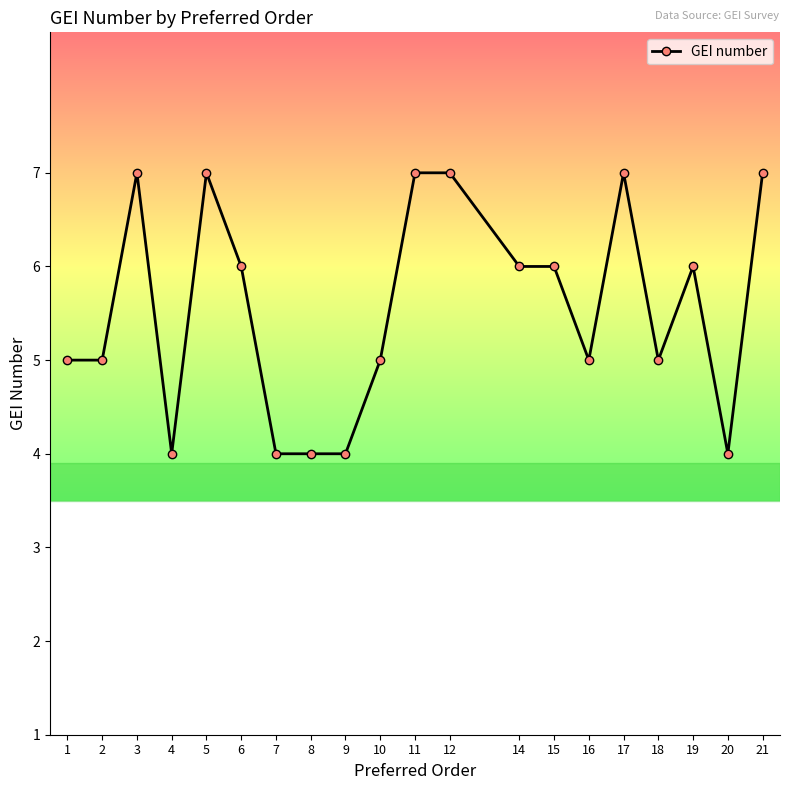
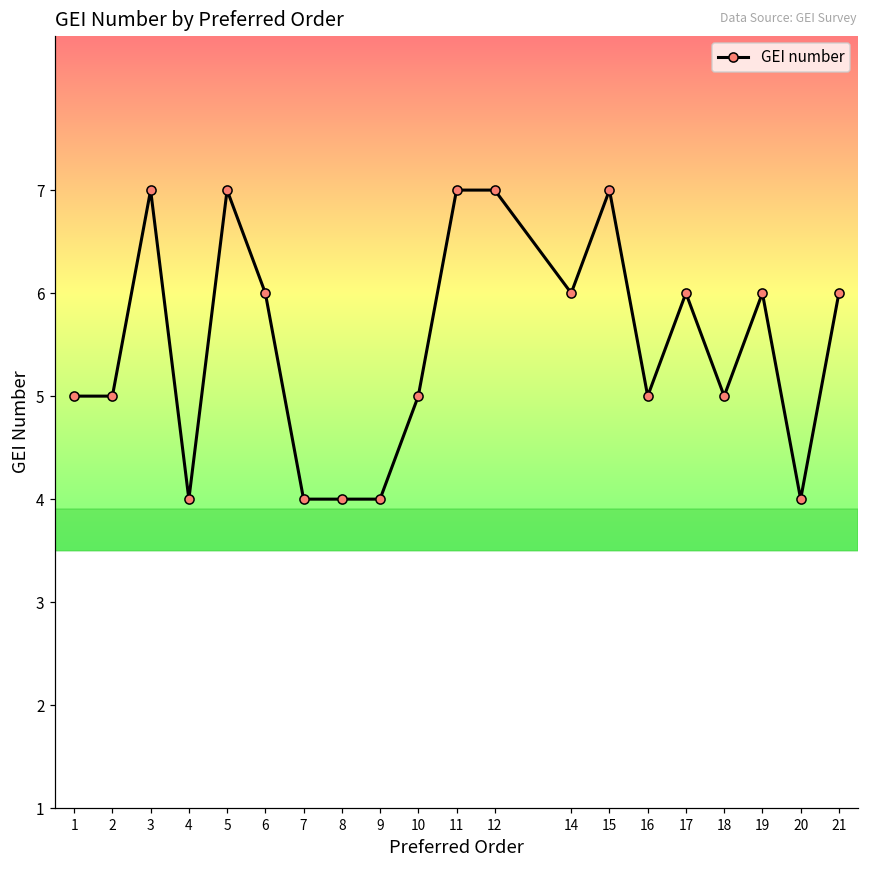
15: 6 -> 7
17: 7 -> 6
21: 7 -> 6
